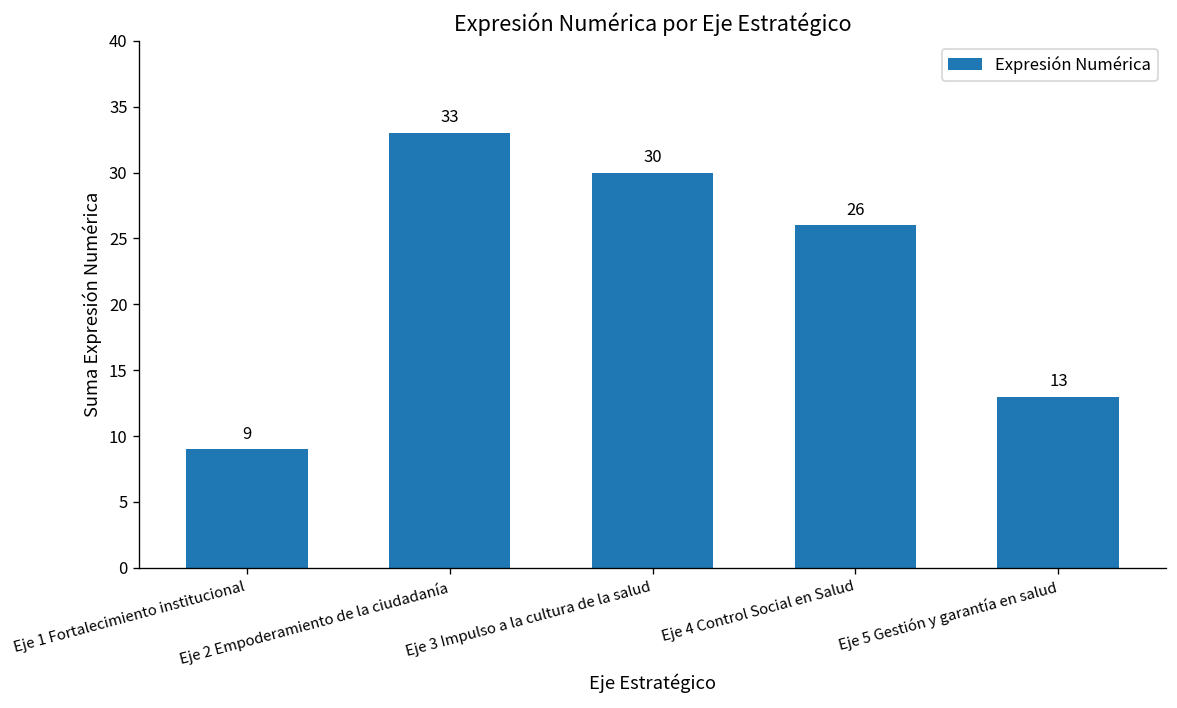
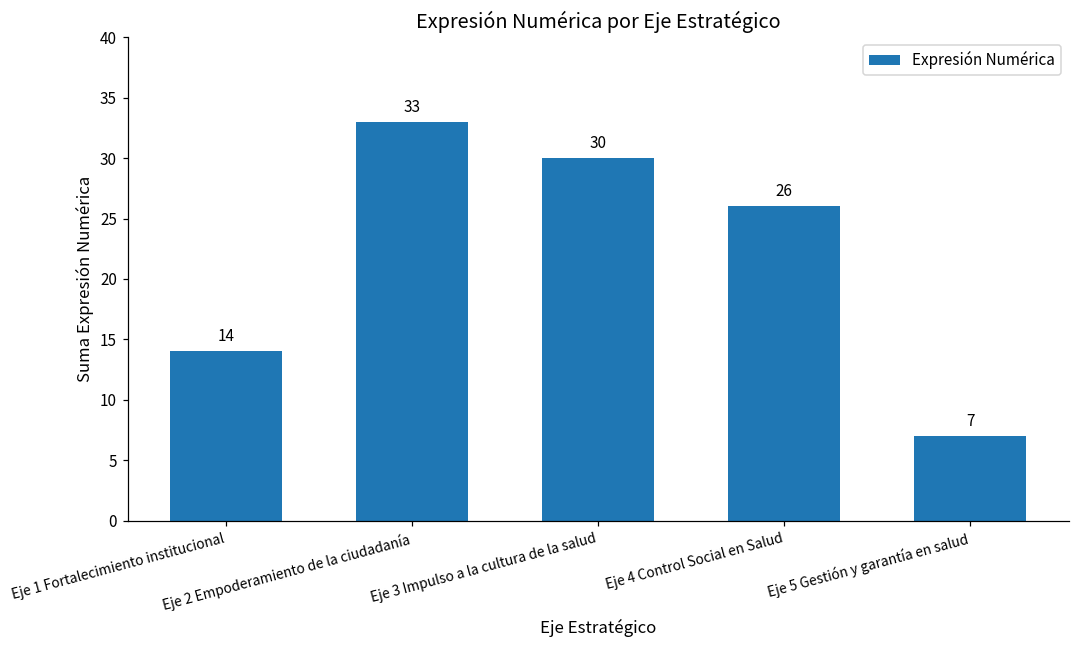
Eje 1 Fortalecimiento institucional: 9 -> 14
Eje 5 Gestión y garantía en salud: 13 -> 7
